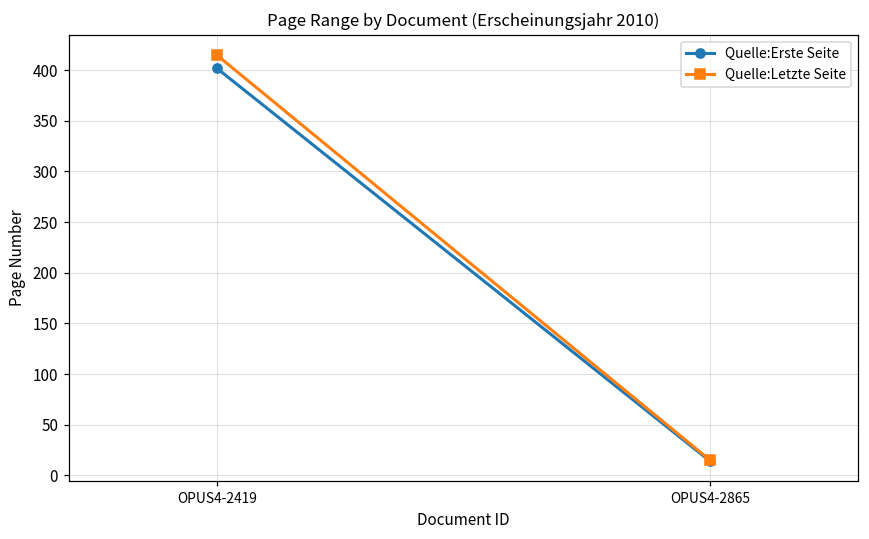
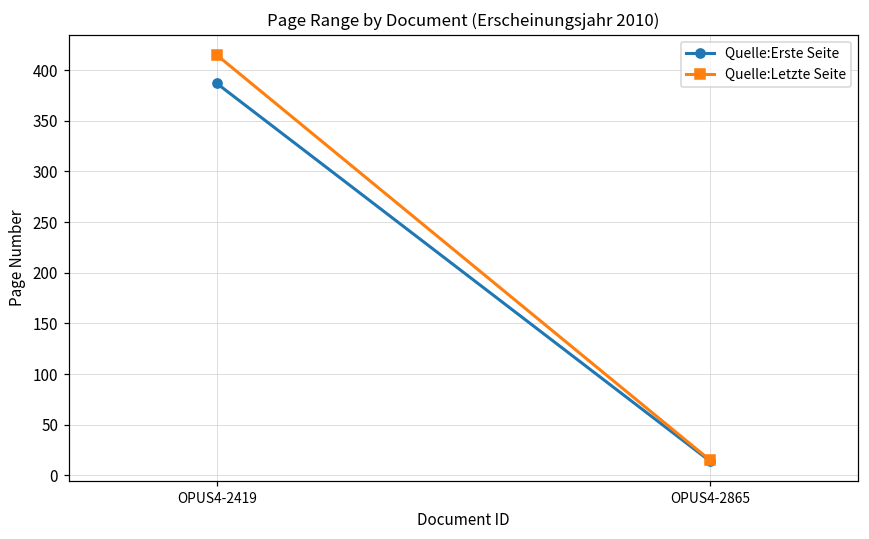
Quelle:Erste Seite, OPUS4-2419: 400 -> 390
